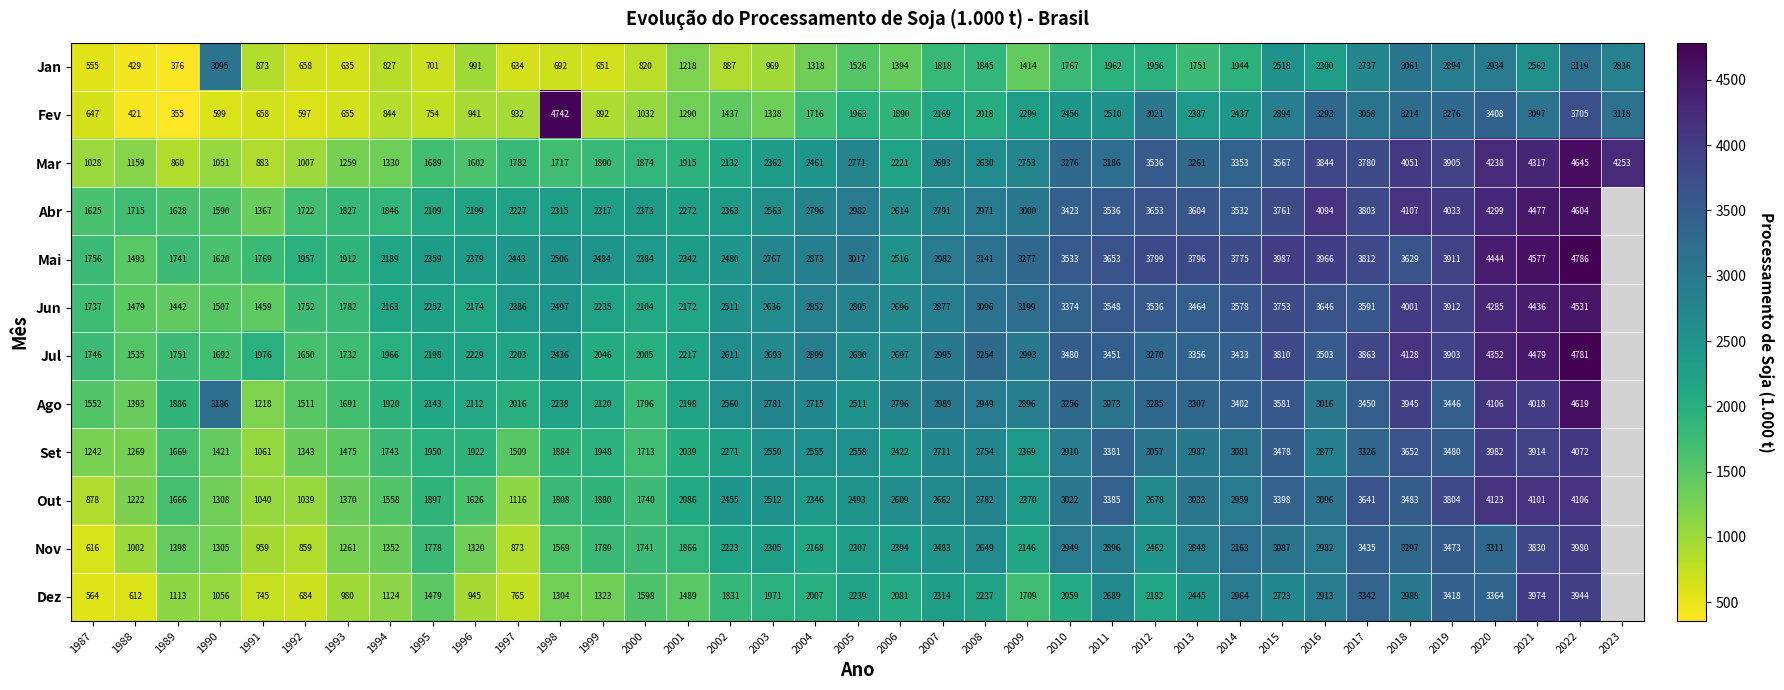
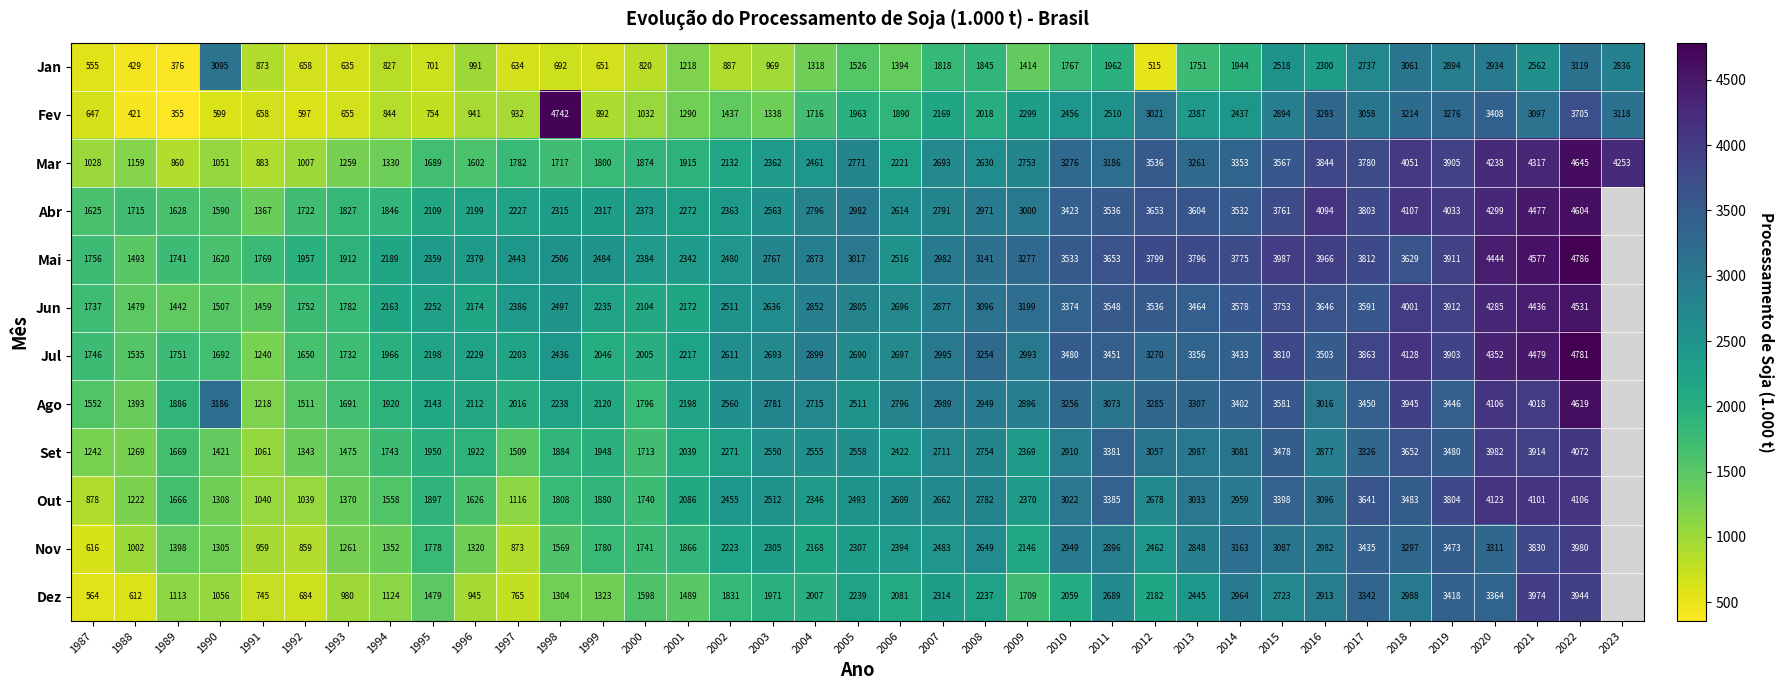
Jan, 2012: 1956 -> 515
Jul, 1991: 1976 -> 1240
